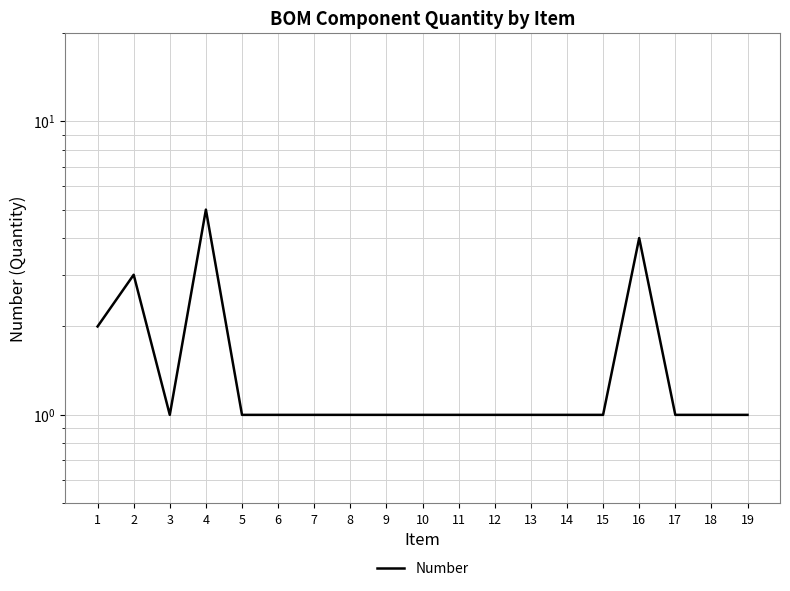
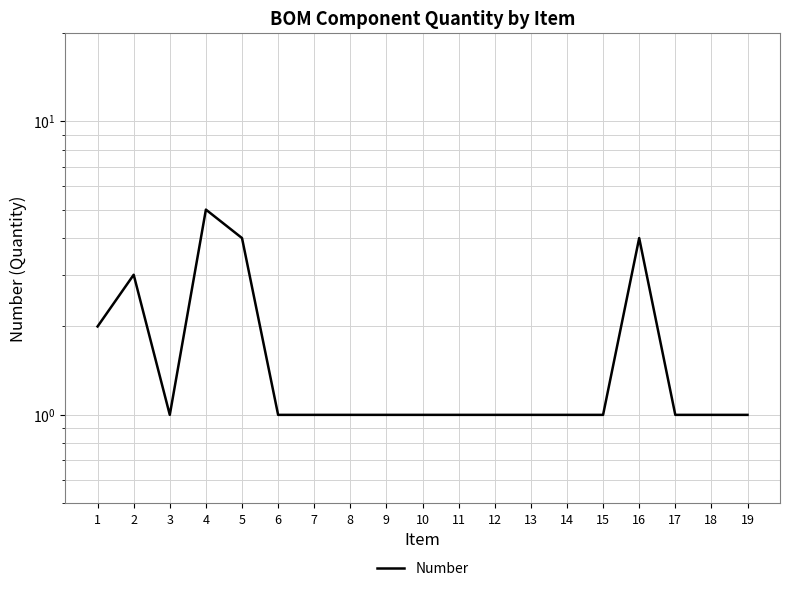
5: 1 -> 4
